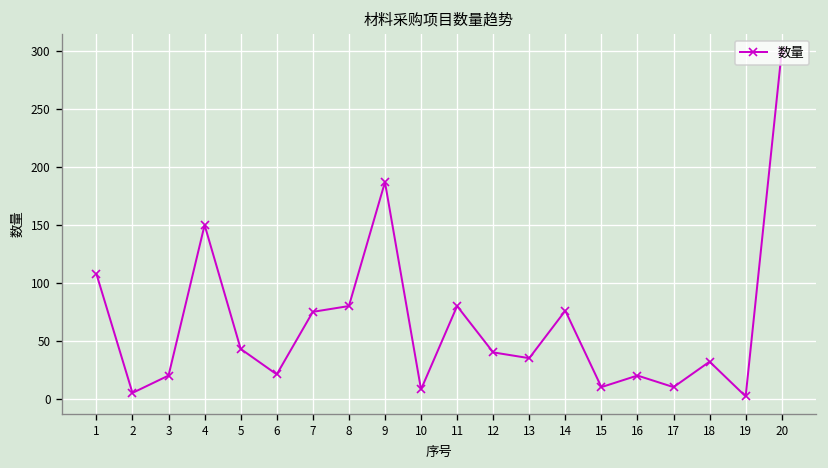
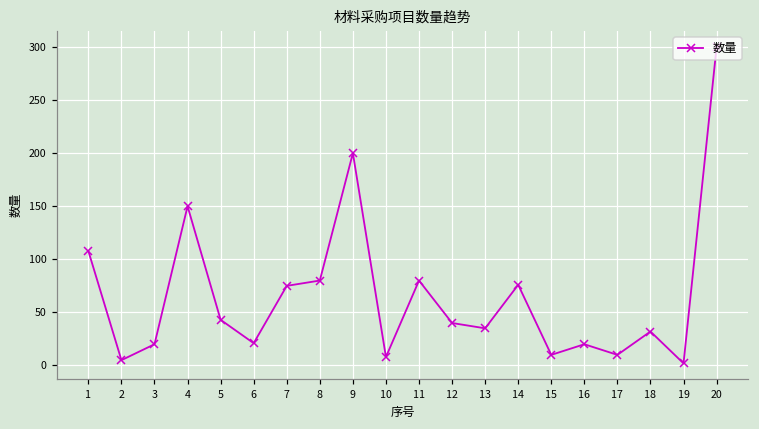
9: 190 -> 200
